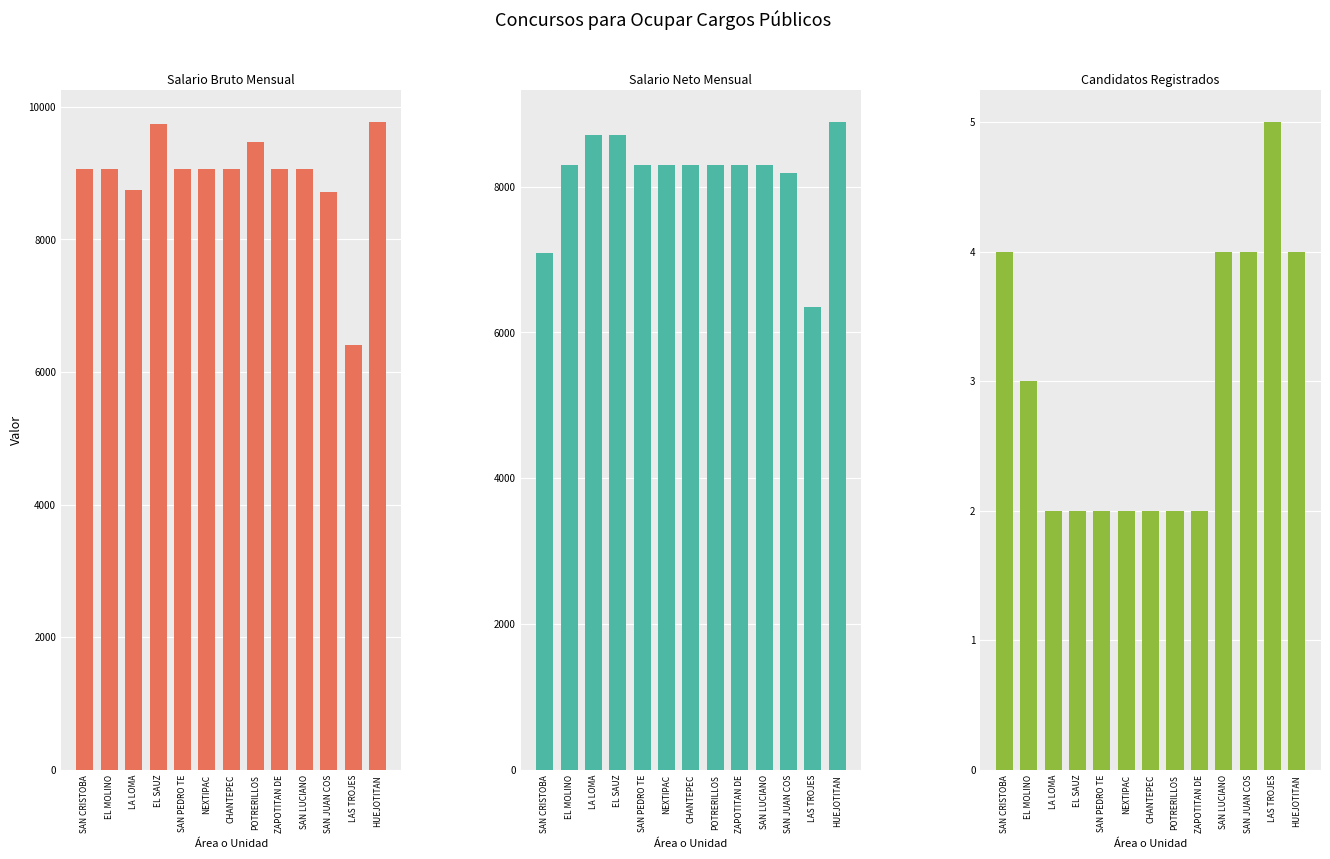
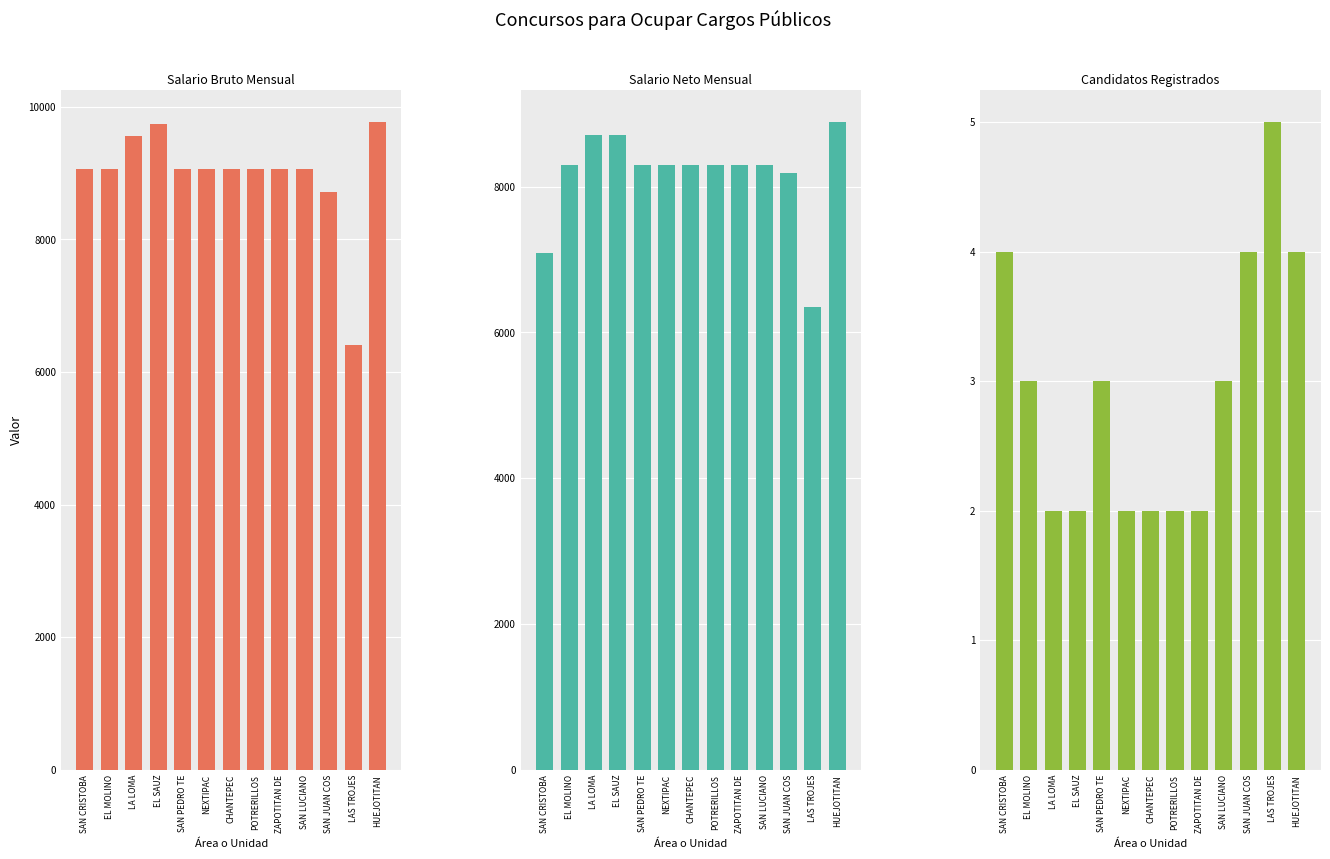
Salario Bruto Mensual, LA LOMA: 8700 -> 9600
Salario Bruto Mensual, POTRERILLOS: 9500 -> 9100
Candidatos Registrados, SAN PEDRO TE: 2 -> 3
Candidatos Registrados, SAN LUCIANO: 4 -> 3
